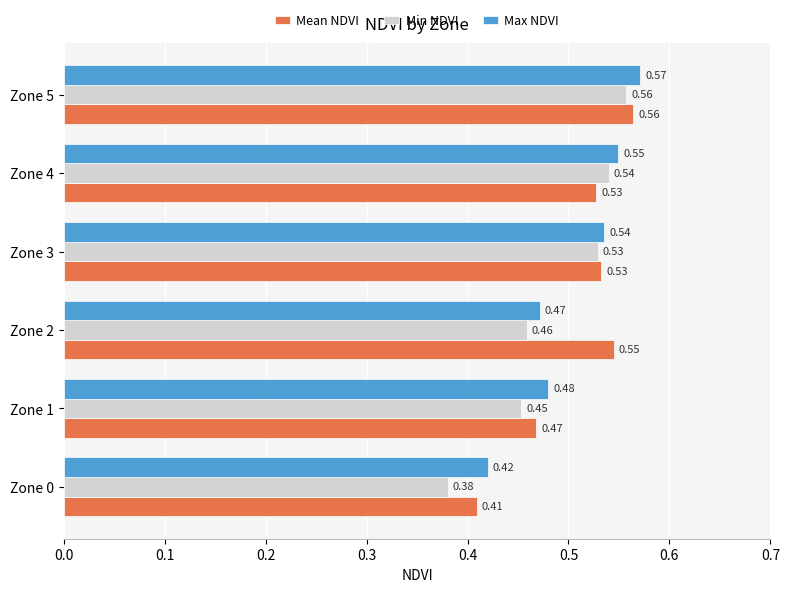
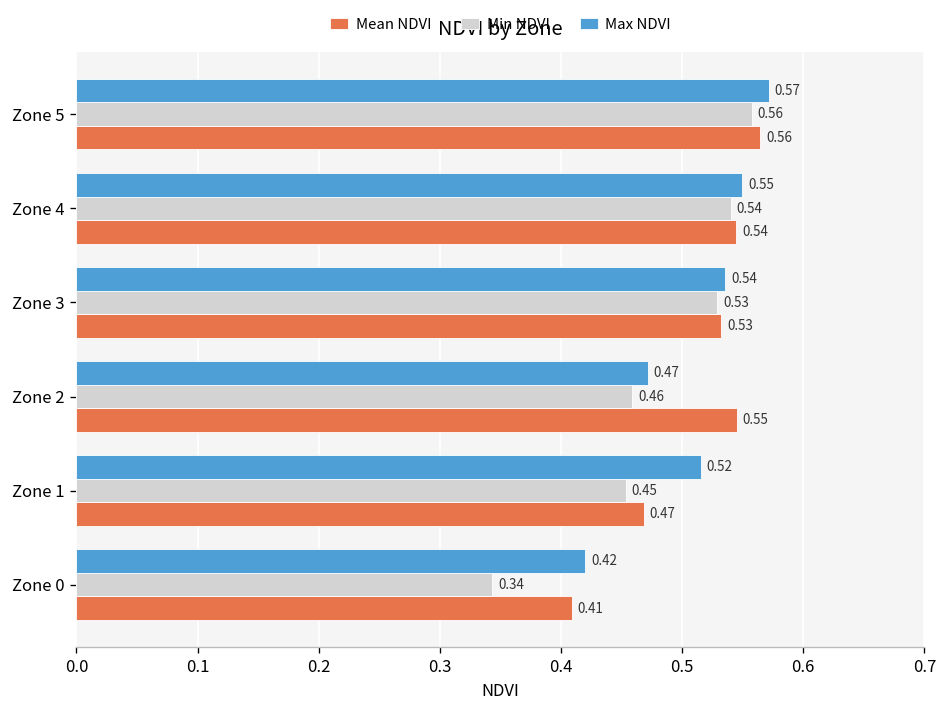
Mean NDVI, Zone 4: 0.53 -> 0.54
Max NDVI, Zone 1: 0.48 -> 0.52
Min NDVI, Zone 0: 0.38 -> 0.34
